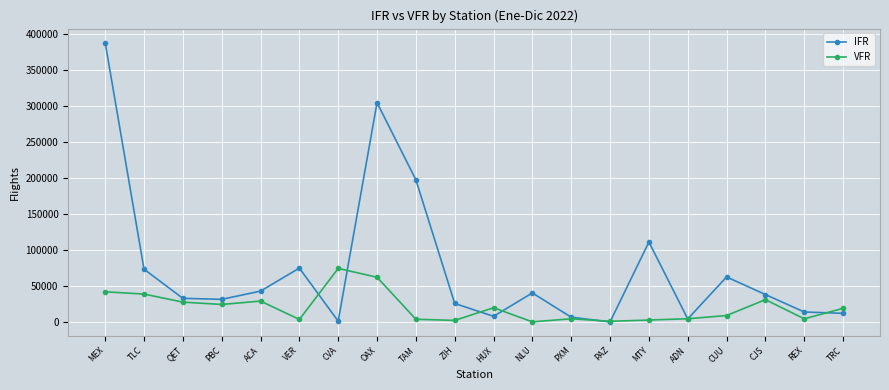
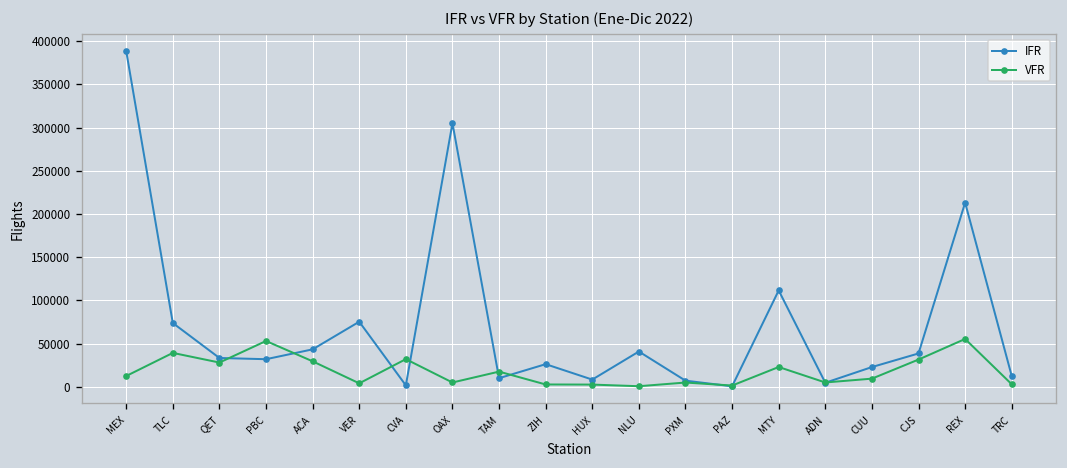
VFR, MEX: 40000 -> 10000
VFR, PBC: 20000 -> 50000
VFR, CVA: 70000 -> 30000
VFR, OAX: 60000 -> 0
IFR, TAM: 200000 -> 10000
VFR, TAM: 0 -> 20000
VFR, HUX: 20000 -> 0
VFR, MTY: 0 -> 20000
IFR, CUU: 60000 -> 20000
IFR, REX: 10000 -> 210000
VFR, REX: 0 -> 60000
VFR, TRC: 20000 -> 0
